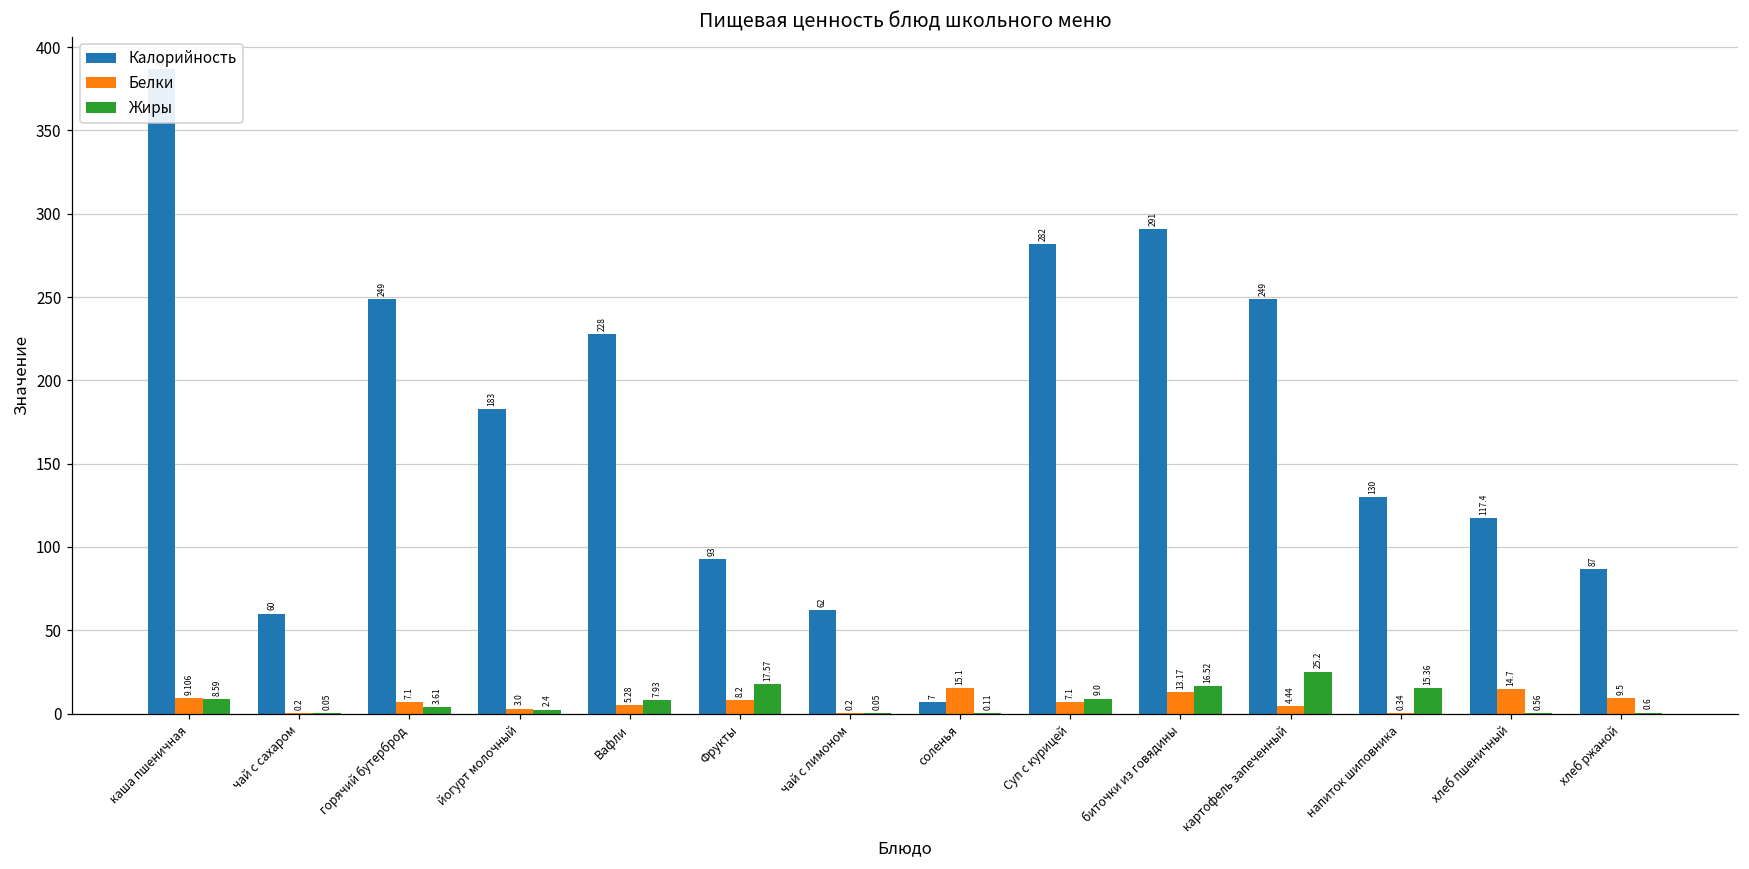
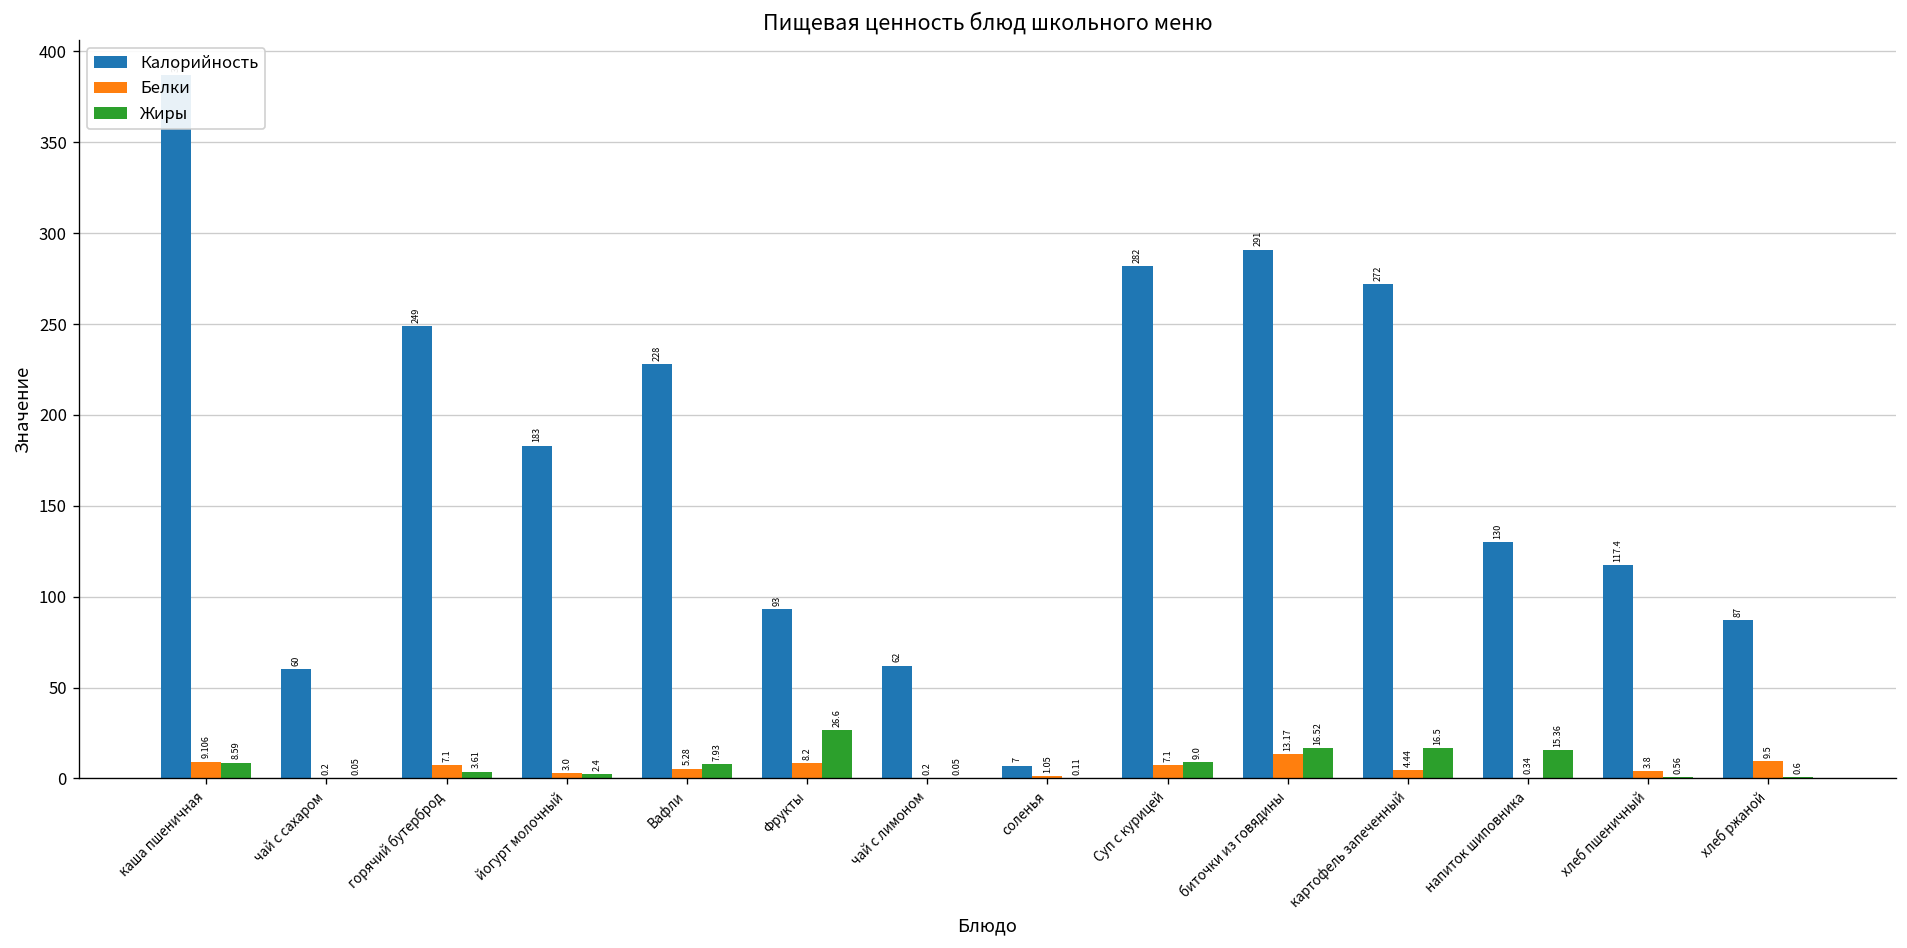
Жиры, Фрукты: 17.57 -> 26.6
Белки, соленья: 15.1 -> 1.05
Калорийность, картофель запеченный: 249 -> 272
Жиры, картофель запеченный: 25.2 -> 16.5
Белки, хлеб пшеничный: 14.7 -> 3.8
